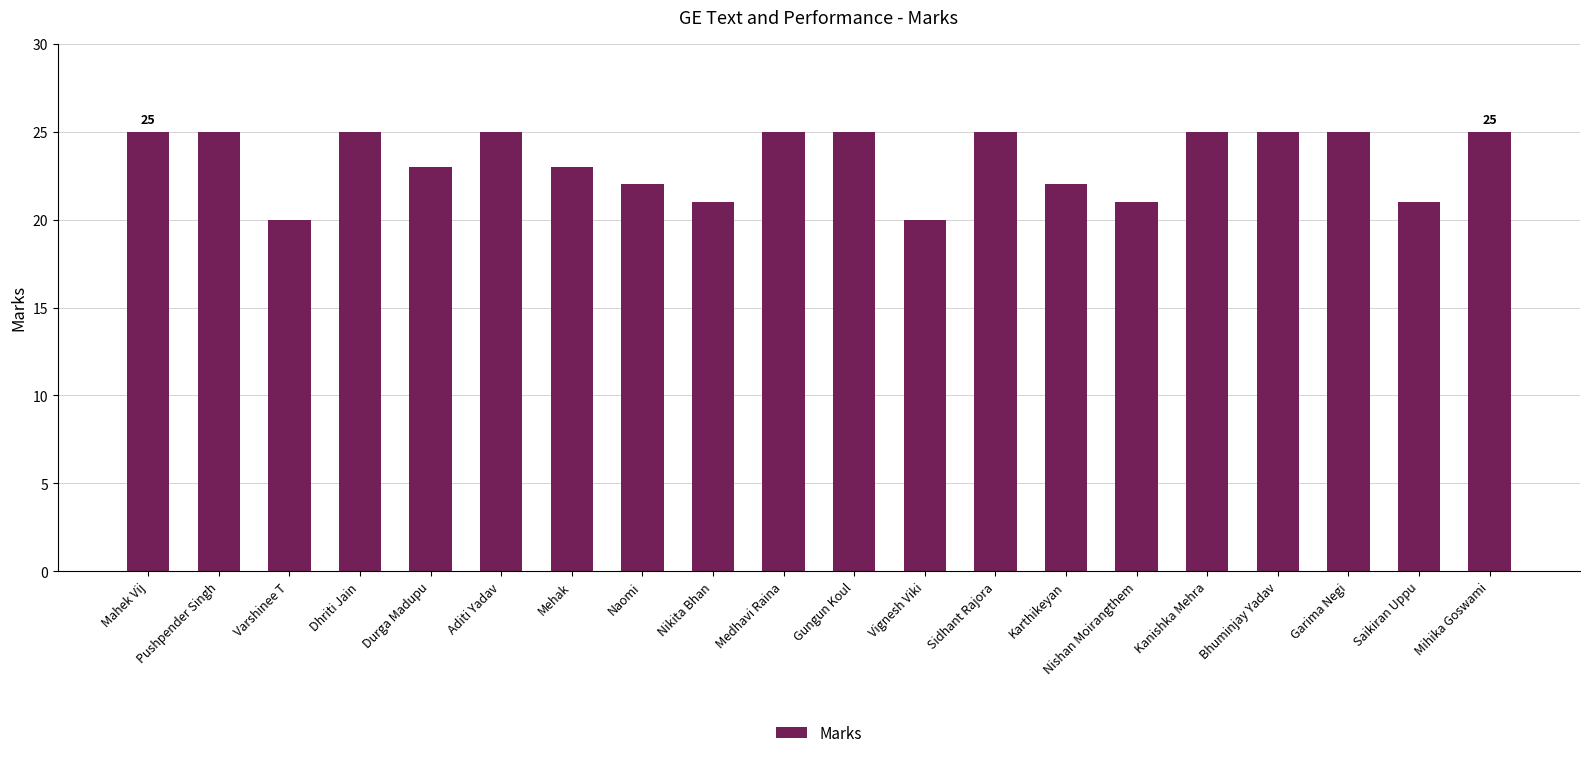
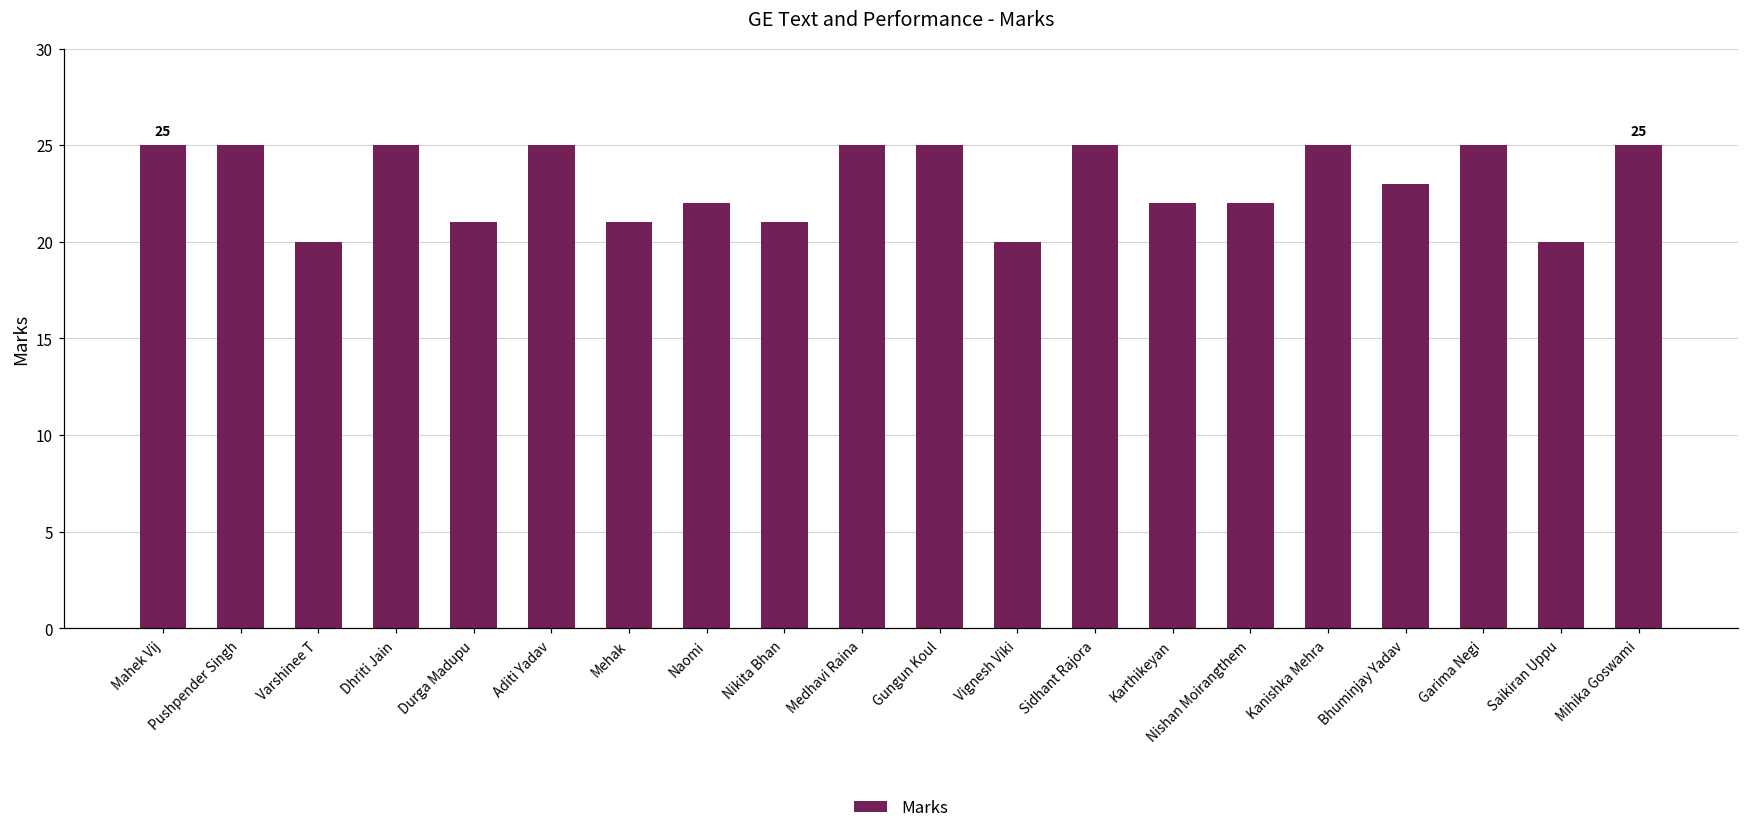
Durga Madupu: 23 -> 21
Mehak: 23 -> 21
Nishan Moirangthem: 21 -> 22
Bhuminjay Yadav: 25 -> 23
Saikiran Uppu: 21 -> 20
